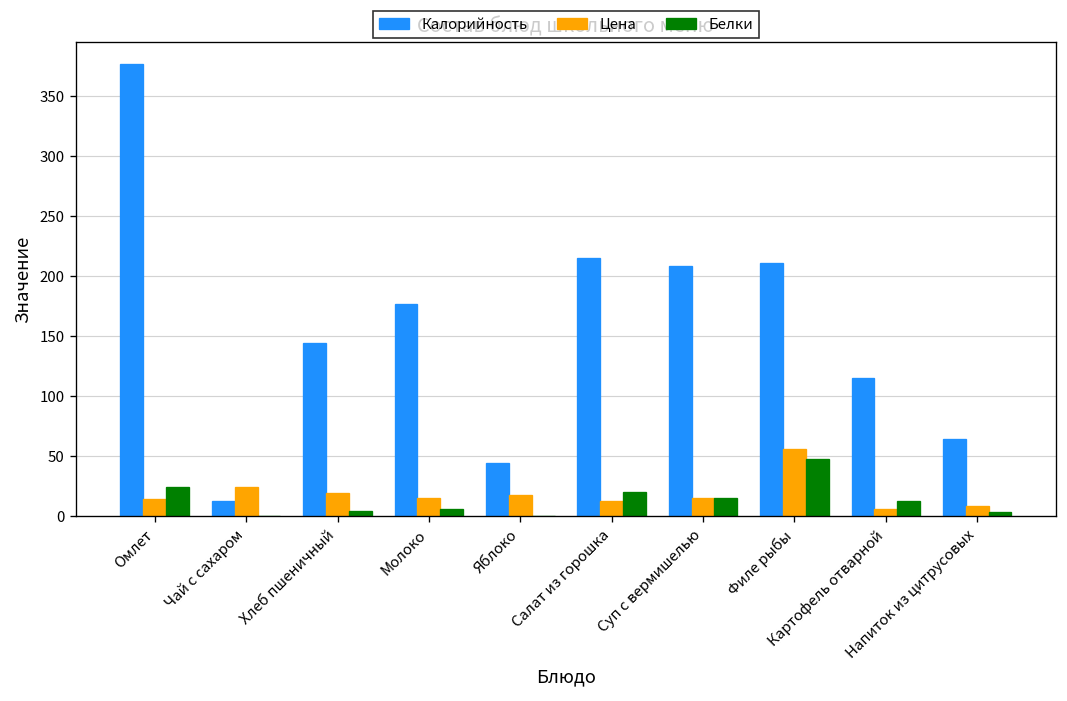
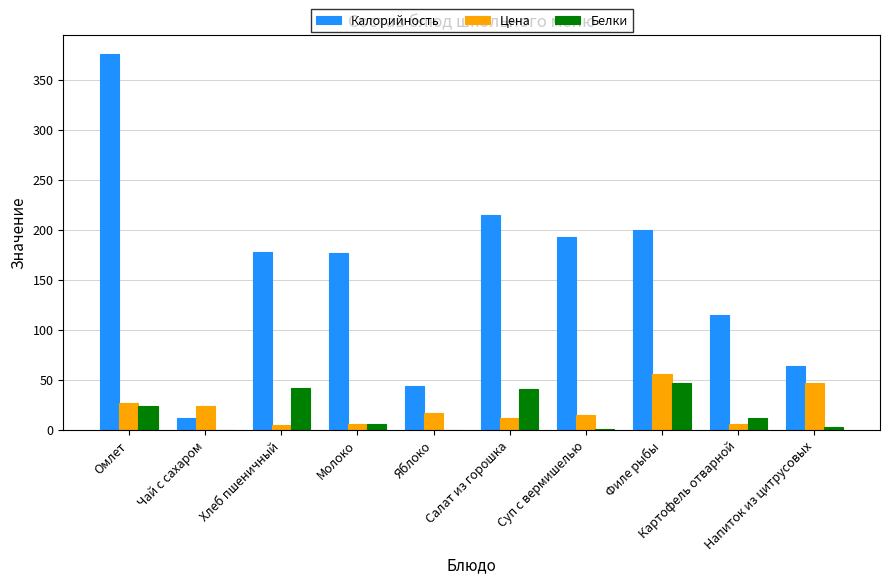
Цена, Омлет: 14 -> 27
Калорийность, Хлеб пшеничный: 144 -> 178
Цена, Хлеб пшеничный: 19 -> 5
Белки, Хлеб пшеничный: 4 -> 42
Цена, Молоко: 15 -> 6
Белки, Салат из горошка: 20 -> 41
Калорийность, Суп с вермишелью: 208 -> 193
Белки, Суп с вермишелью: 15 -> 1
Калорийность, Филе рыбы: 211 -> 200
Цена, Напиток из цитрусовых: 8 -> 47
